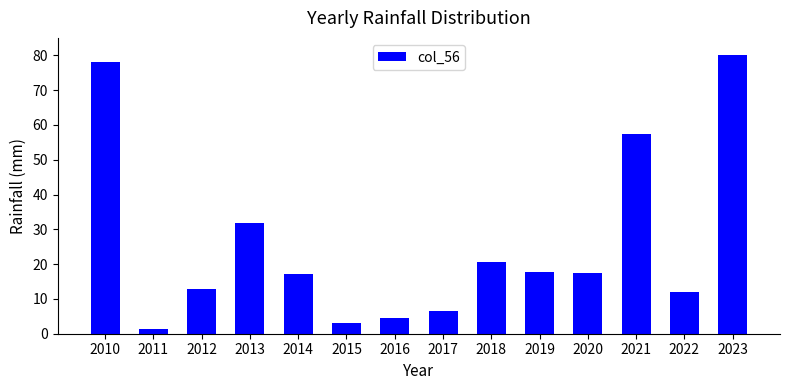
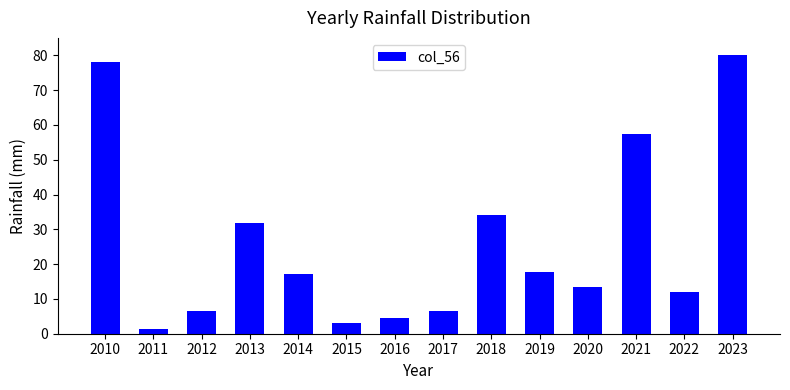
2012: 13 -> 7
2018: 21 -> 34
2020: 17 -> 13
